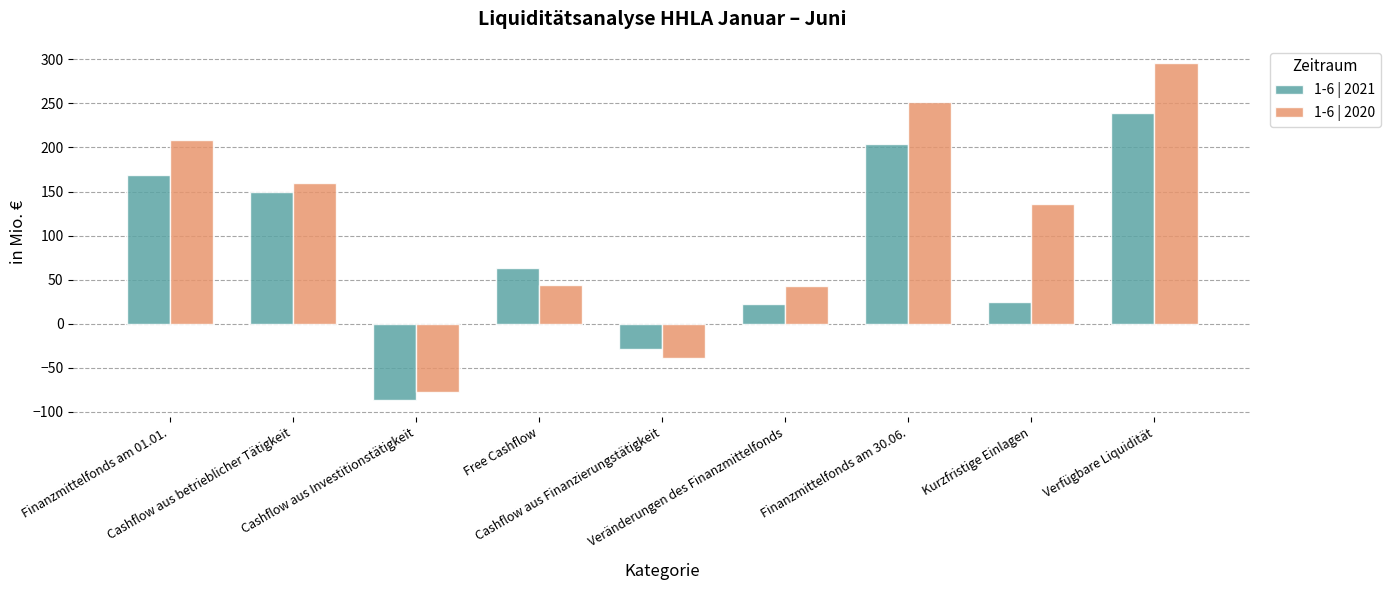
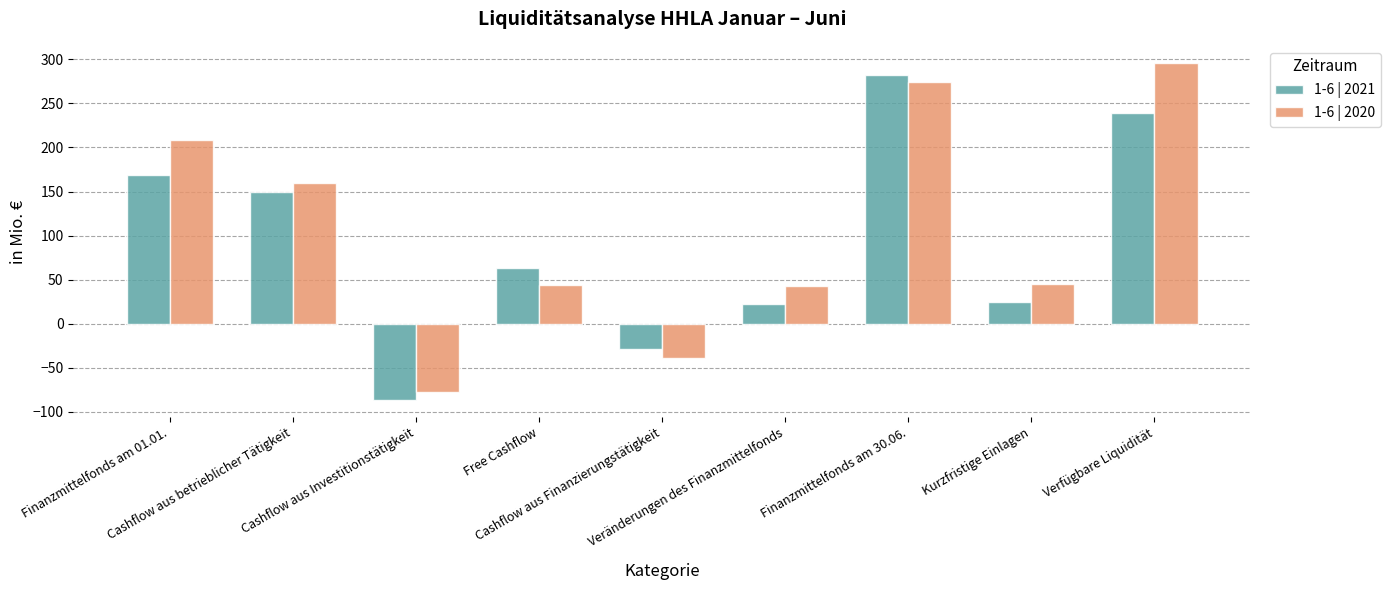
1-6 | 2021, Finanzmittelfonds am 30.06.: 200 -> 280
1-6 | 2020, Finanzmittelfonds am 30.06.: 250 -> 270
1-6 | 2020, Kurzfristige Einlagen: 140 -> 50
